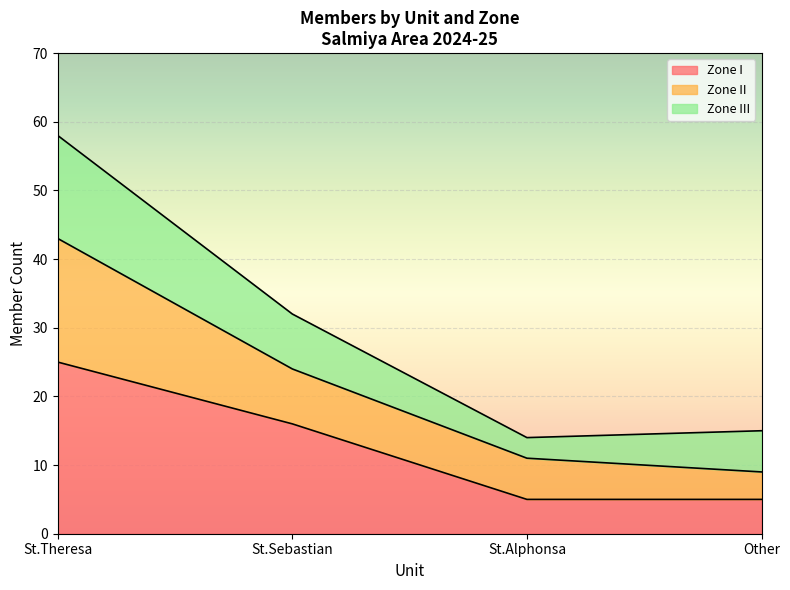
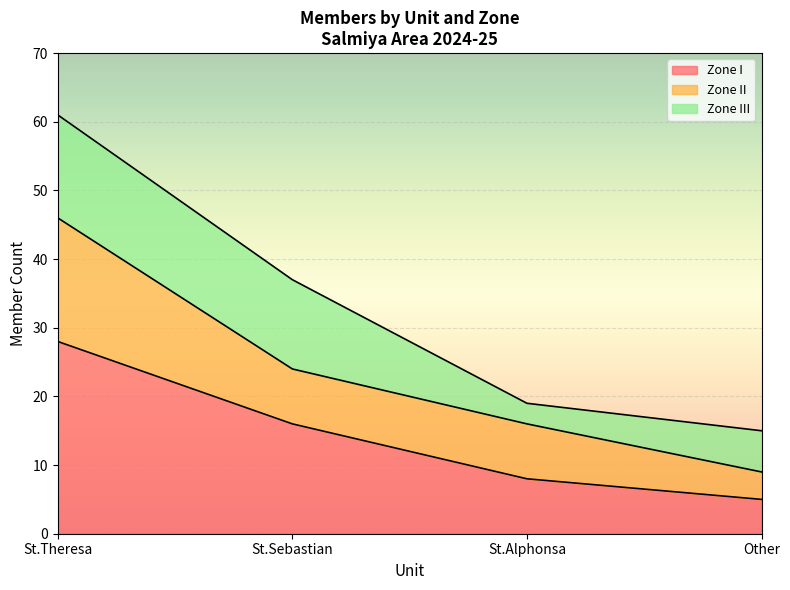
Zone I, St.Theresa: 25 -> 28
Zone III, St.Sebastian: 8 -> 13
Zone I, St.Alphonsa: 5 -> 8
Zone II, St.Alphonsa: 6 -> 8
